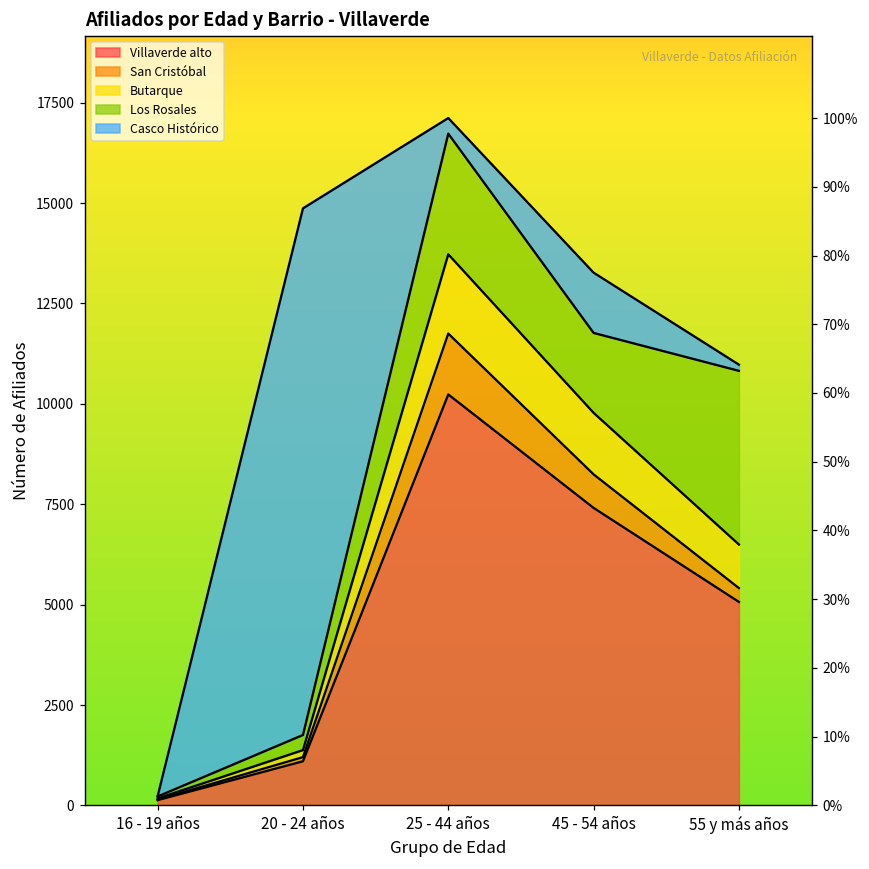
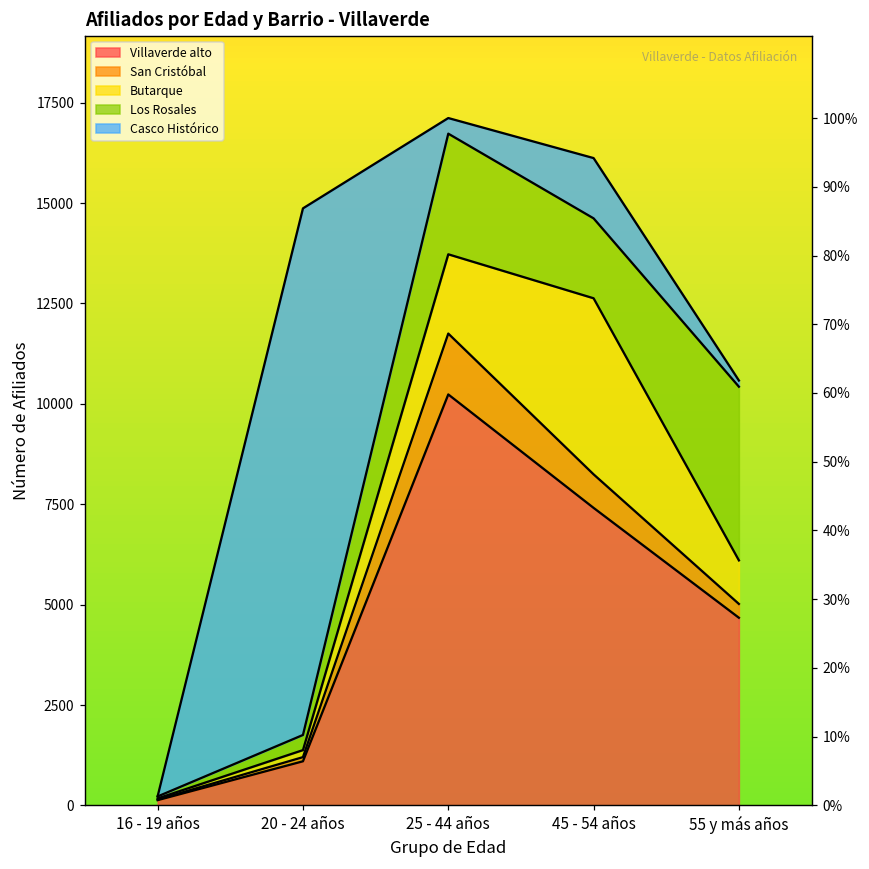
Butarque, 45 - 54 años: 1500 -> 4400
Villaverde alto, 55 y más años: 5100 -> 4700
